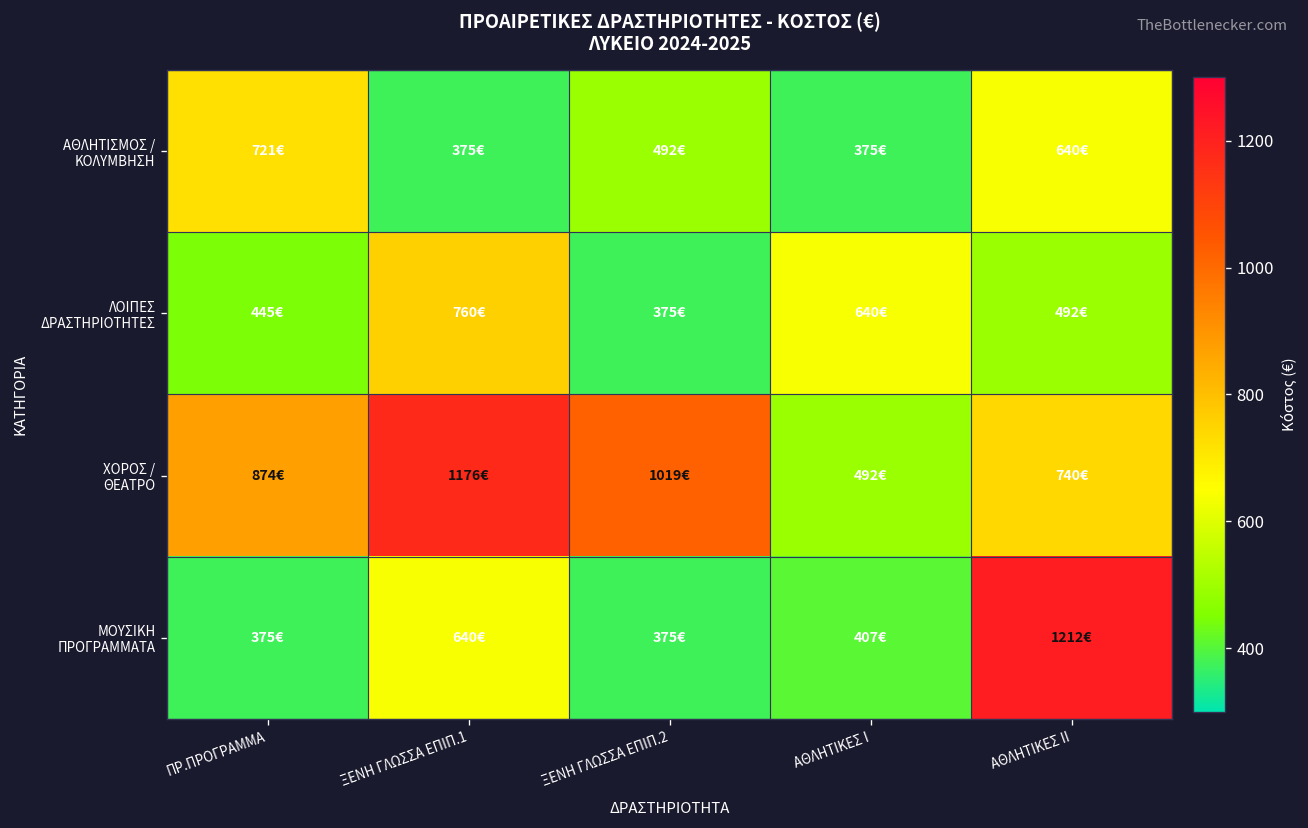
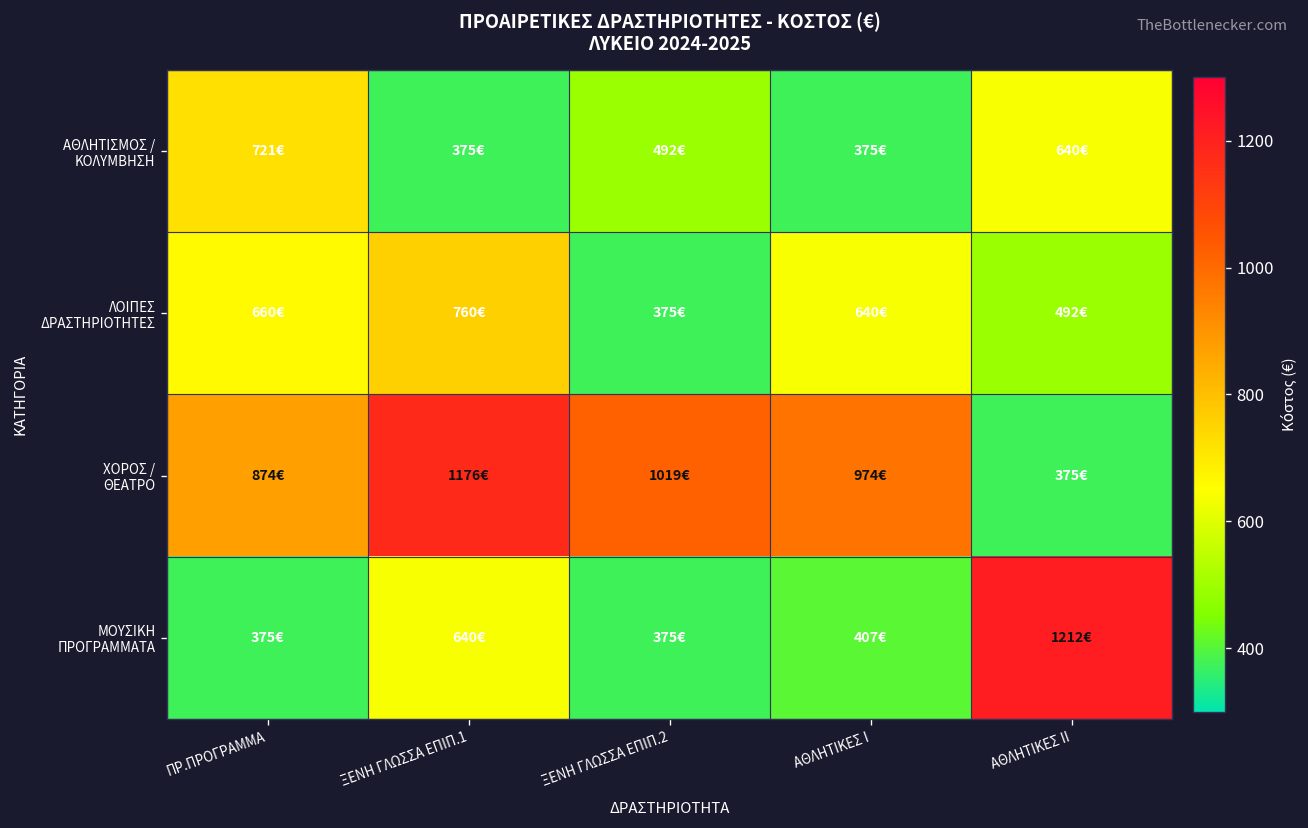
ΛΟΙΠΕΣ ΔΡΑΣΤΗΡΙΟΤΗΤΕΣ, ΠΡ.ΠΡΟΓΡΑΜΜΑ: 445€ -> 660€
ΧΟΡΟΣ / ΘΕΑΤΡΟ, ΑΘΛΗΤΙΚΕΣ Ι: 492€ -> 974€
ΧΟΡΟΣ / ΘΕΑΤΡΟ, ΑΘΛΗΤΙΚΕΣ ΙΙ: 740€ -> 375€
